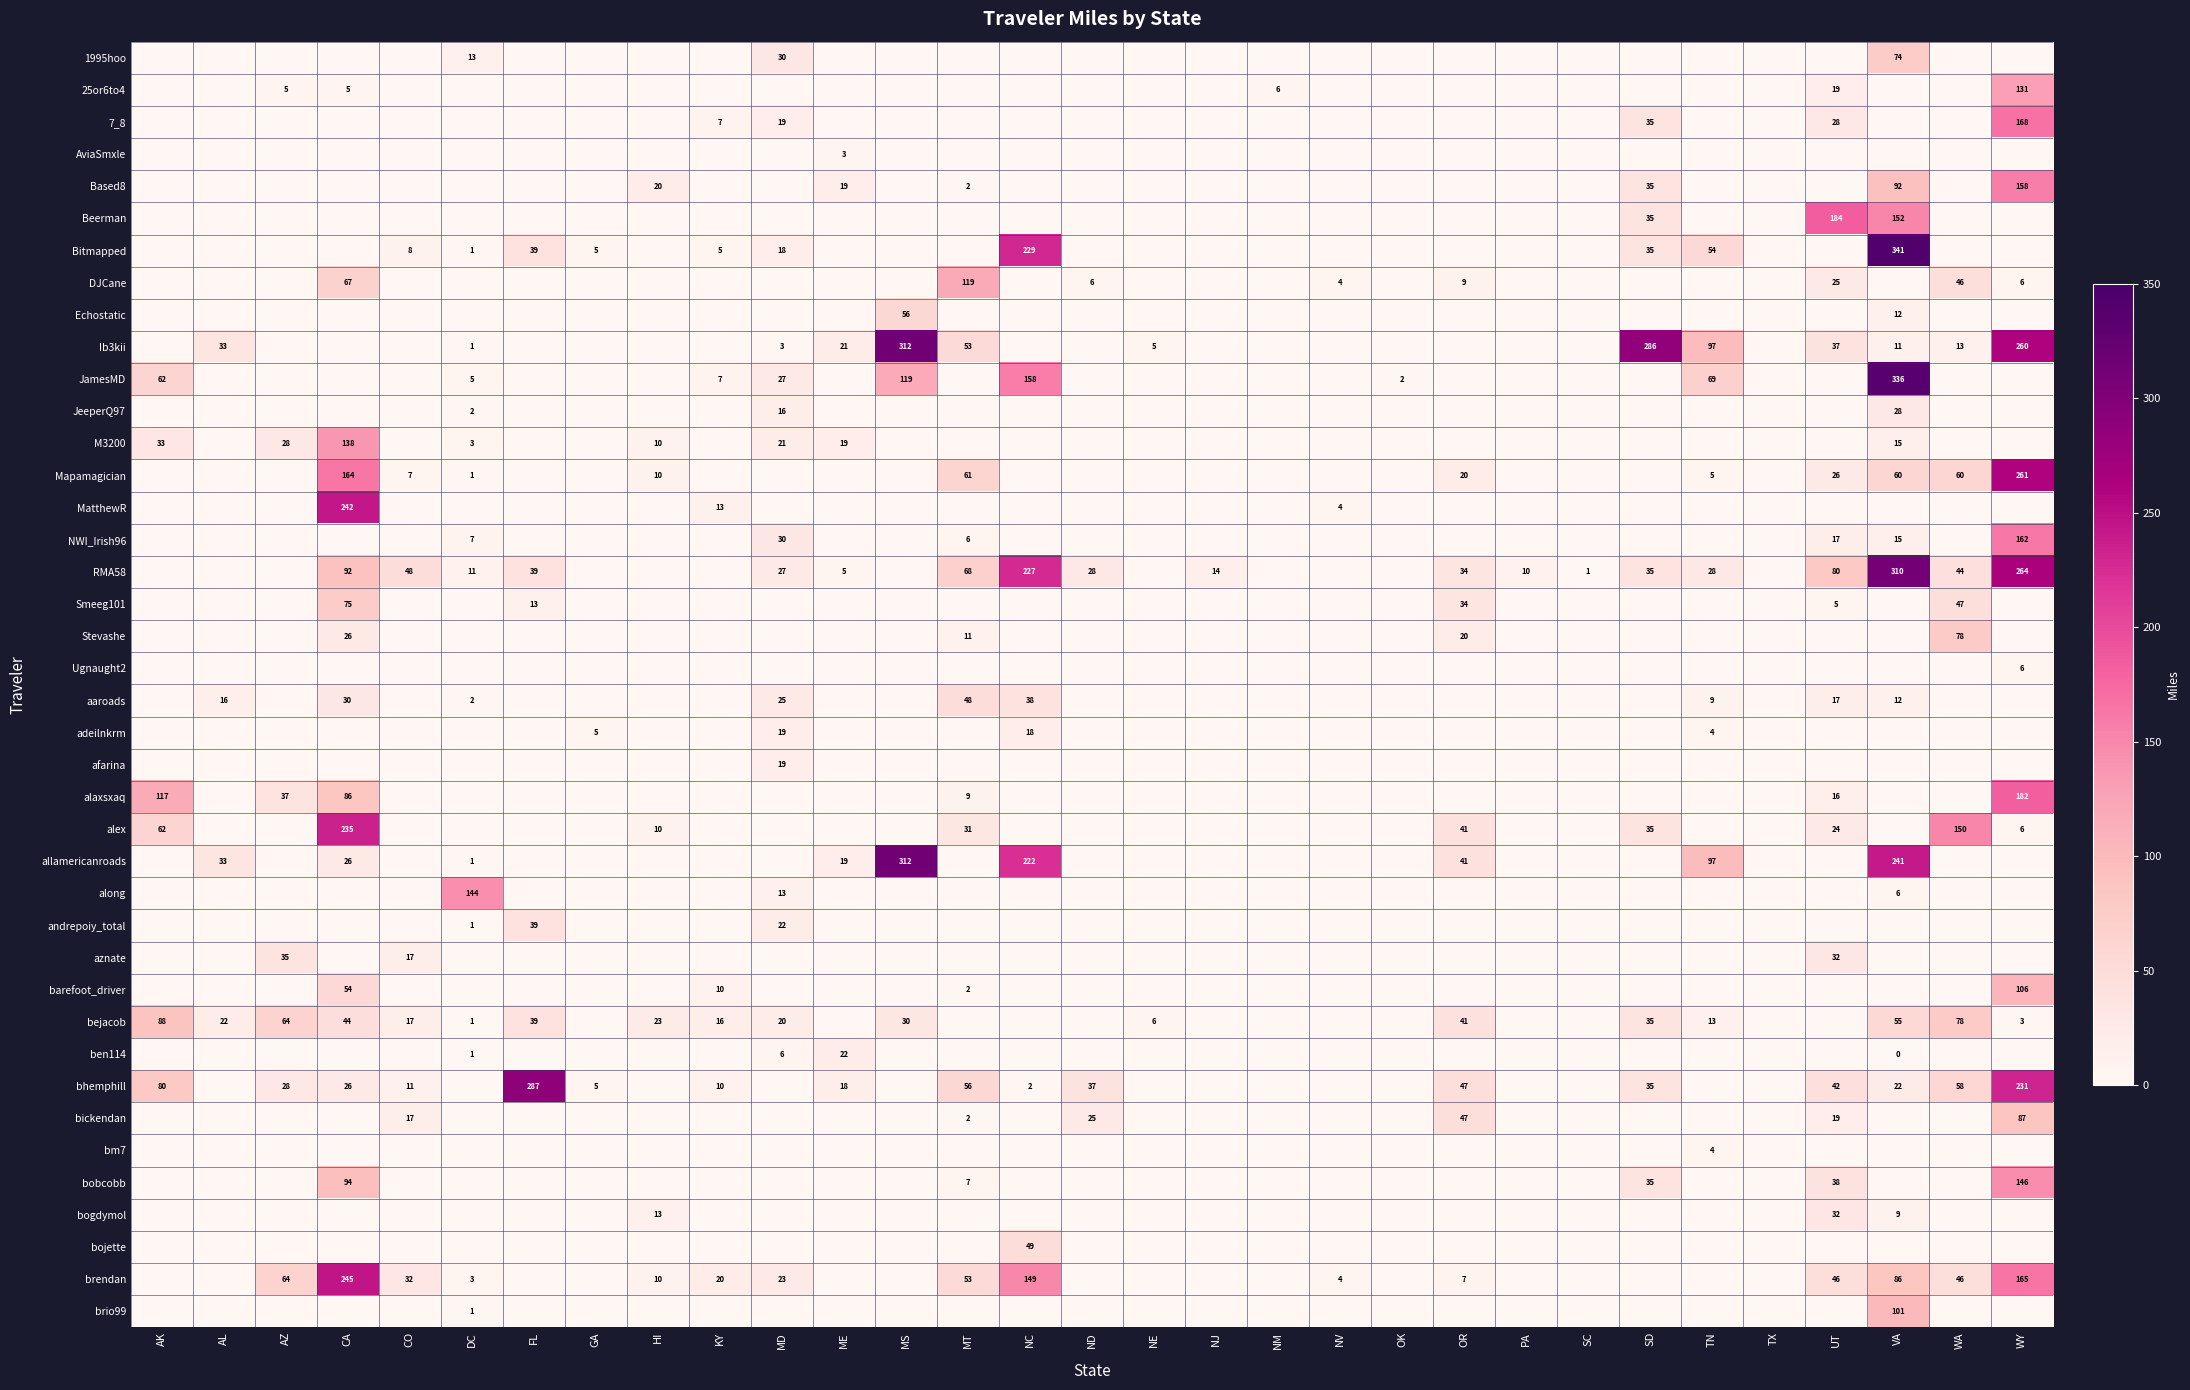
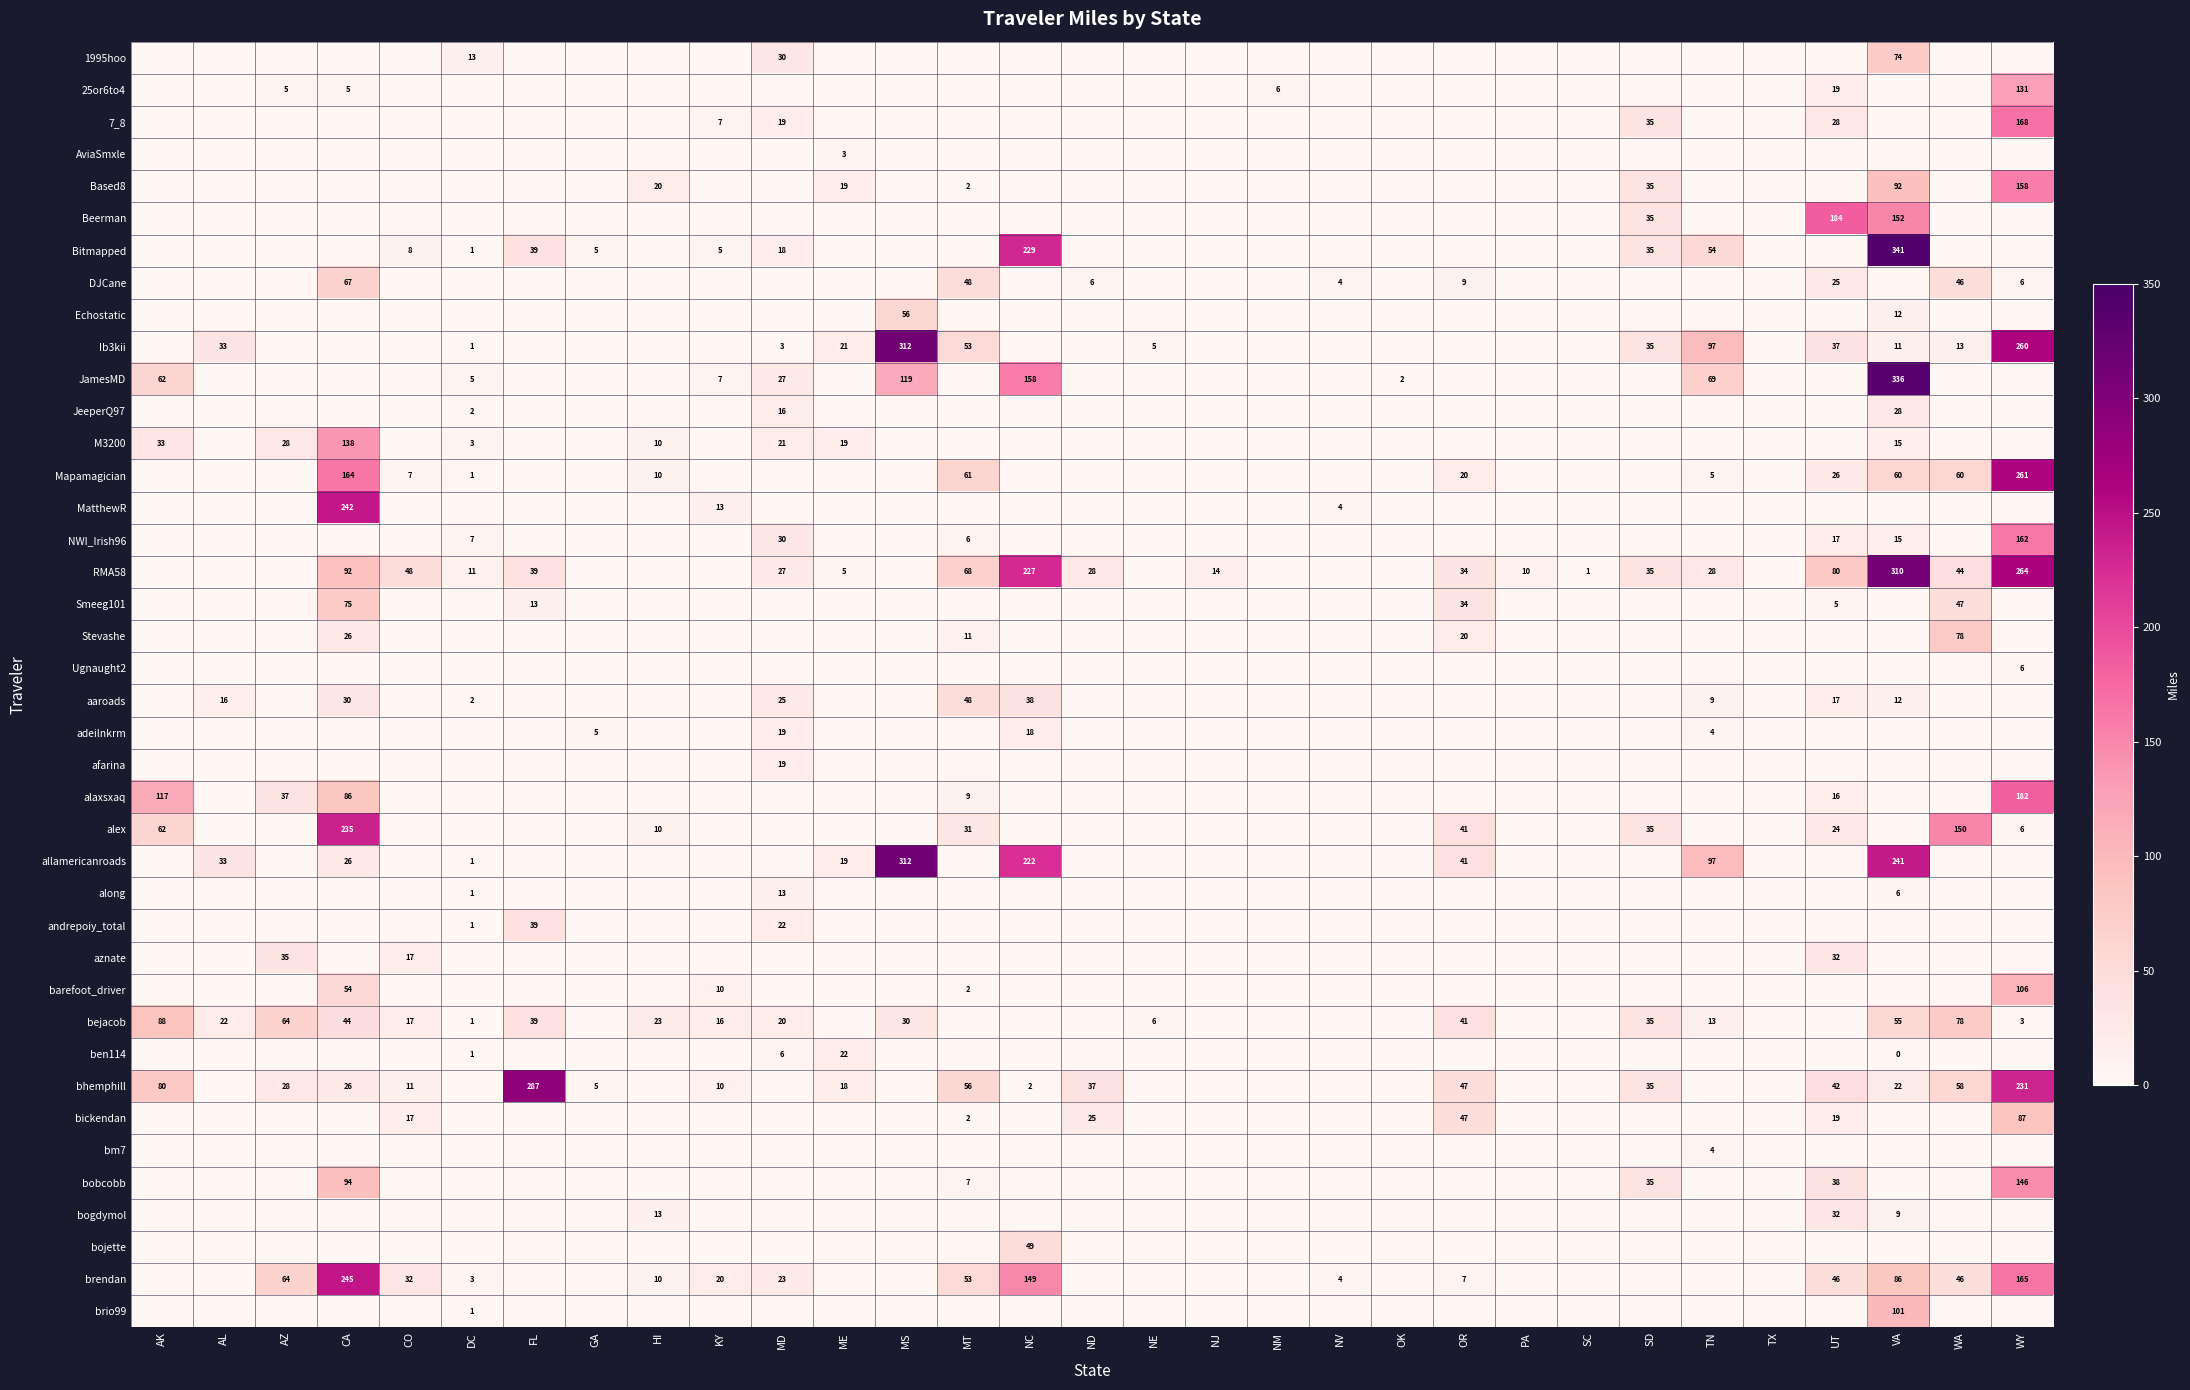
DJCane, MT: 119 -> 48
Ib3kii, SD: 286 -> 35
along, DC: 144 -> 1
